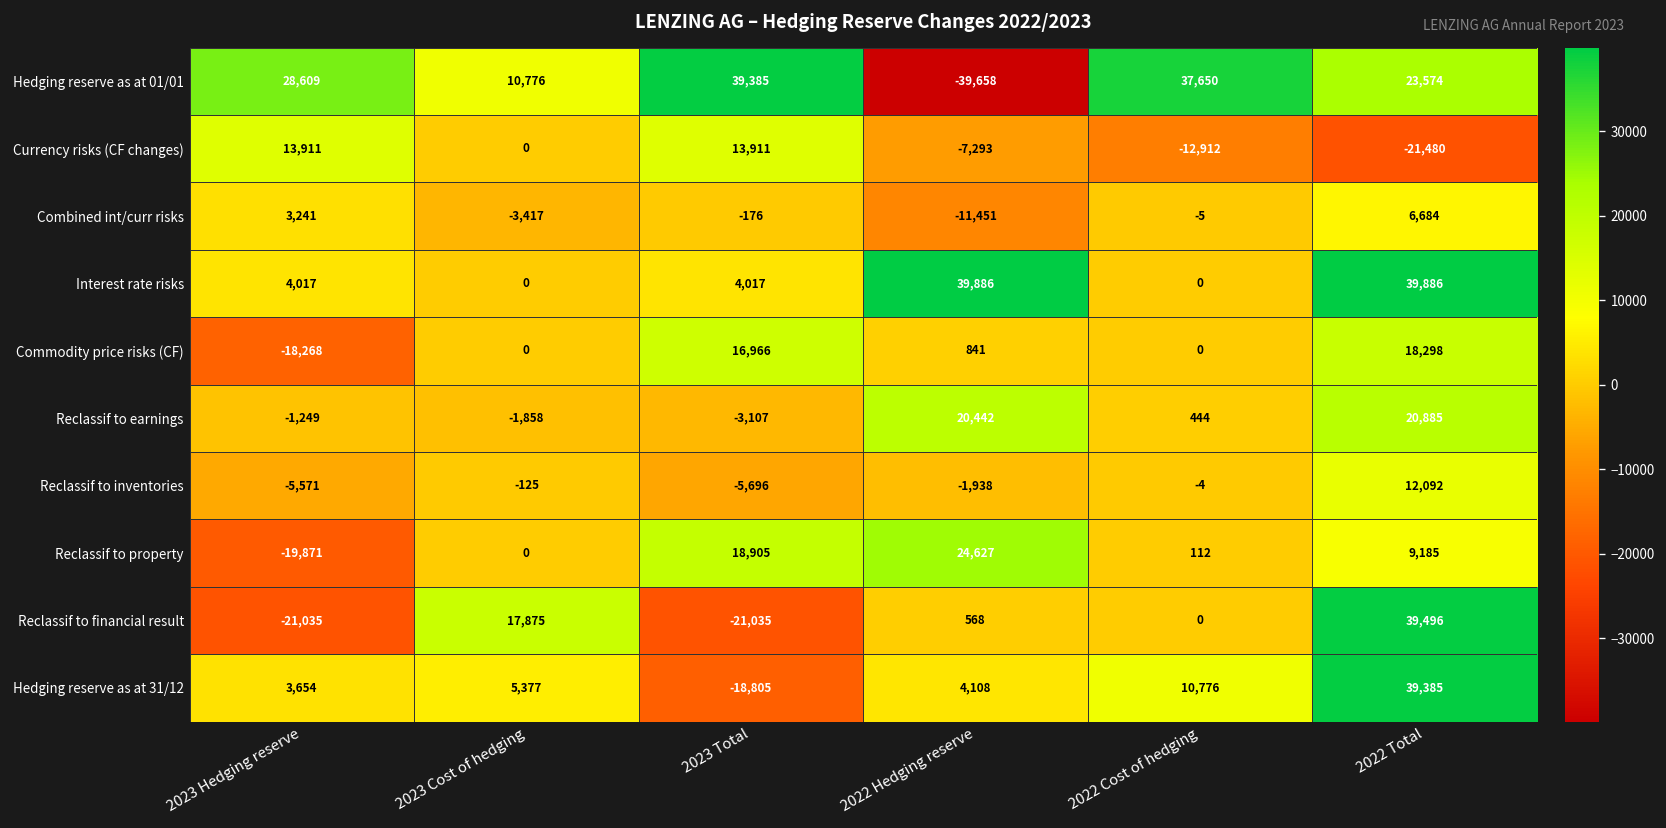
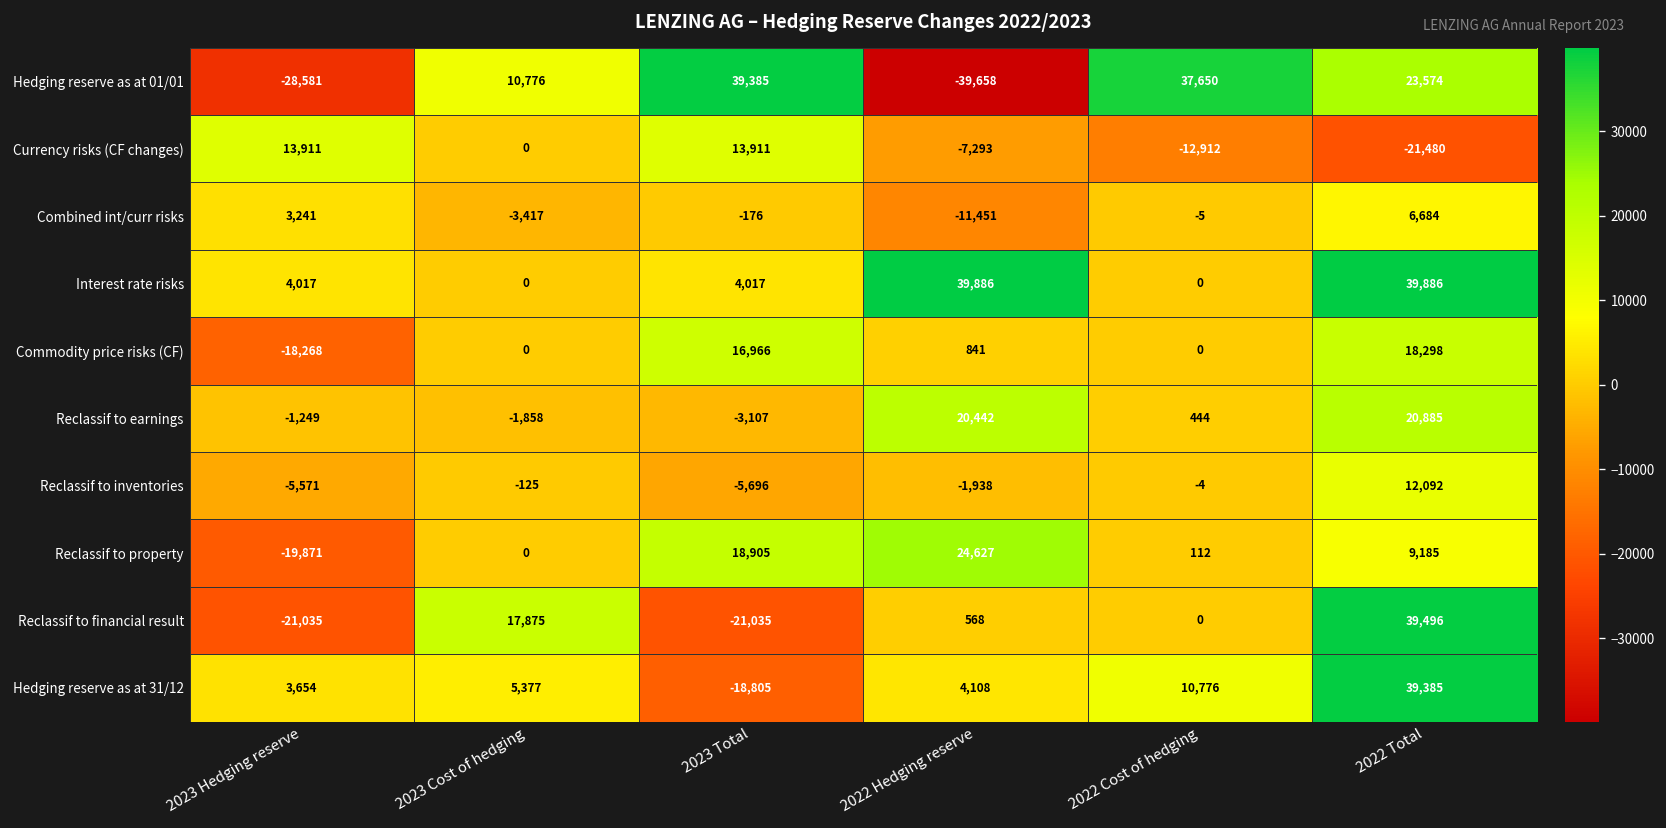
Hedging reserve as at 01/01, 2023 Hedging reserve: 28,609 -> -28,581
